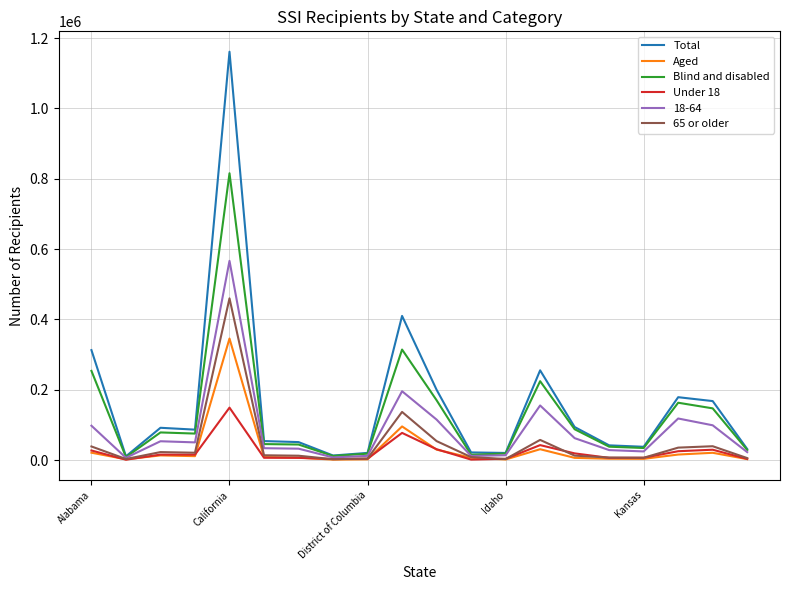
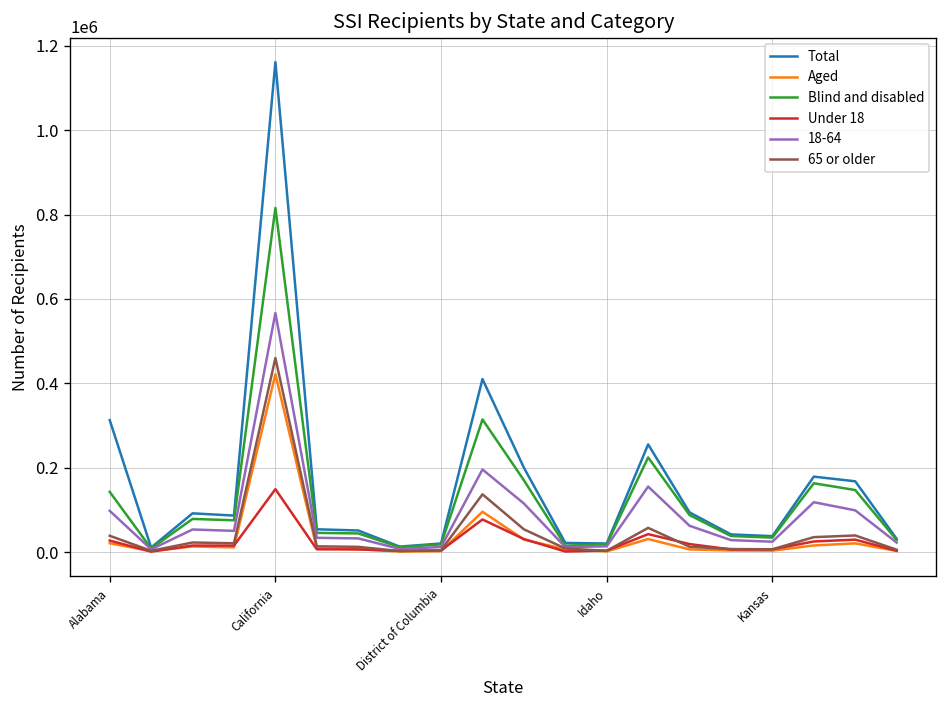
Blind and disabled, Alabama: 250000 -> 140000
Aged, California: 350000 -> 420000
